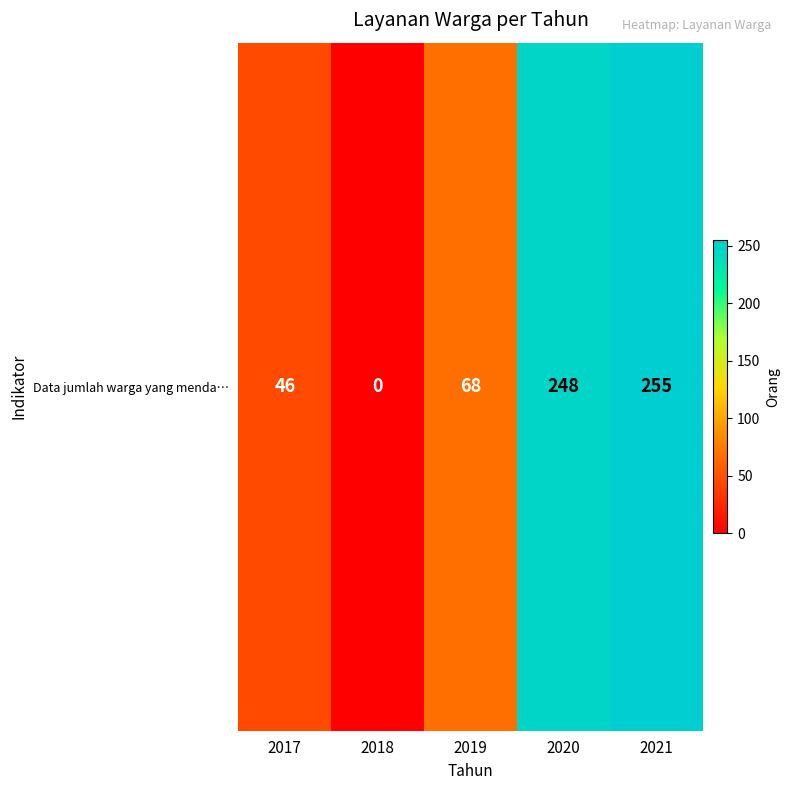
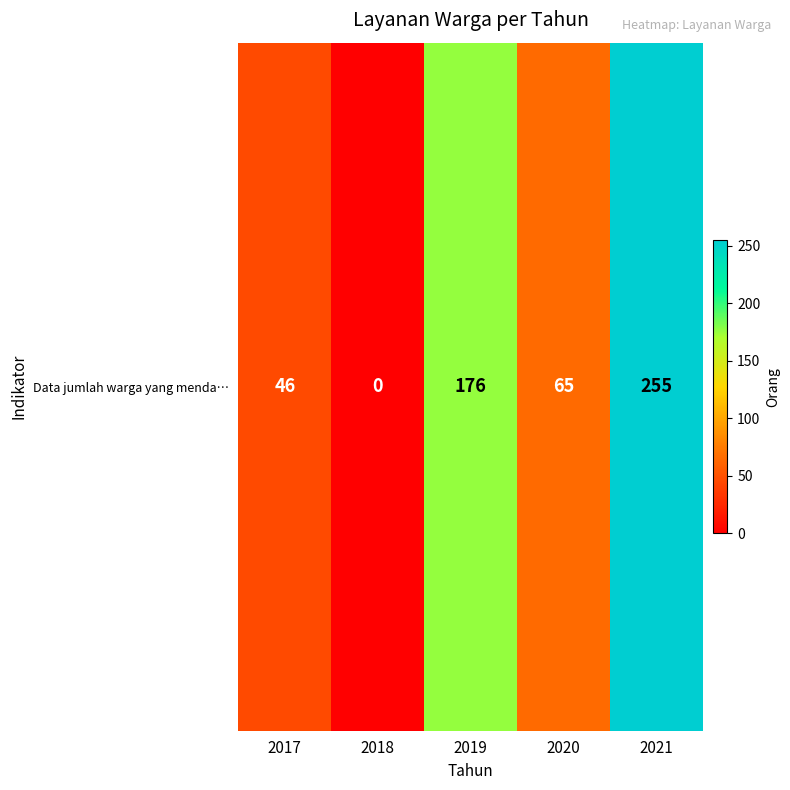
Data jumlah warga yang menda…, 2019: 68 -> 176
Data jumlah warga yang menda…, 2020: 248 -> 65
